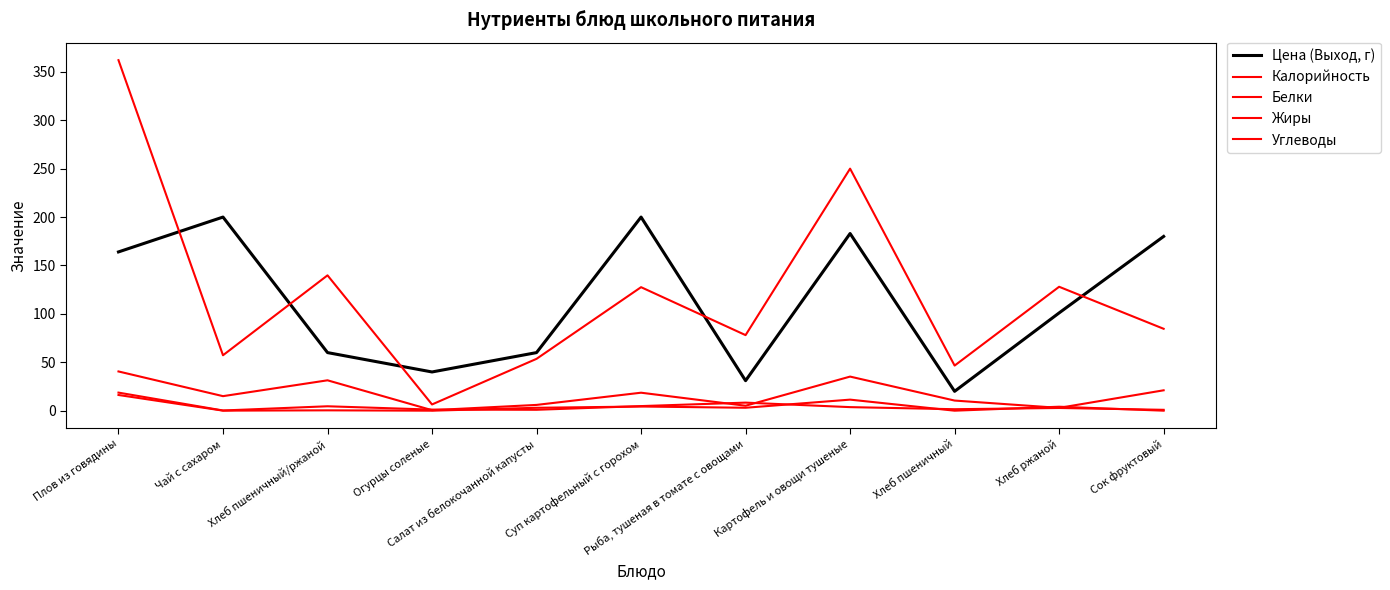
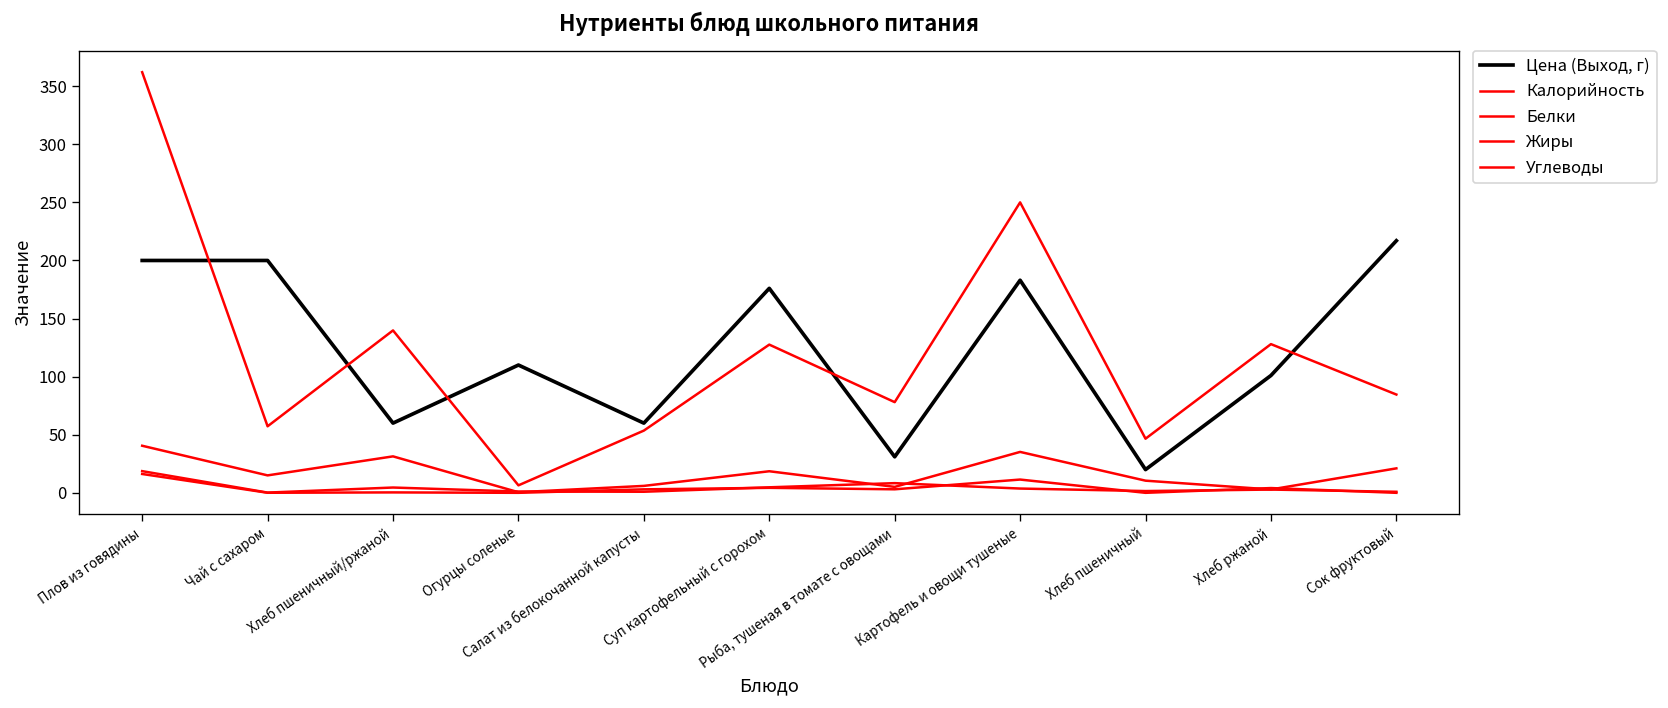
Цена (Выход, г), Плов из говядины: 160 -> 200
Цена (Выход, г), Огурцы соленые: 40 -> 110
Цена (Выход, г), Суп картофельный с горохом: 200 -> 180
Цена (Выход, г), Сок фруктовый: 180 -> 220
